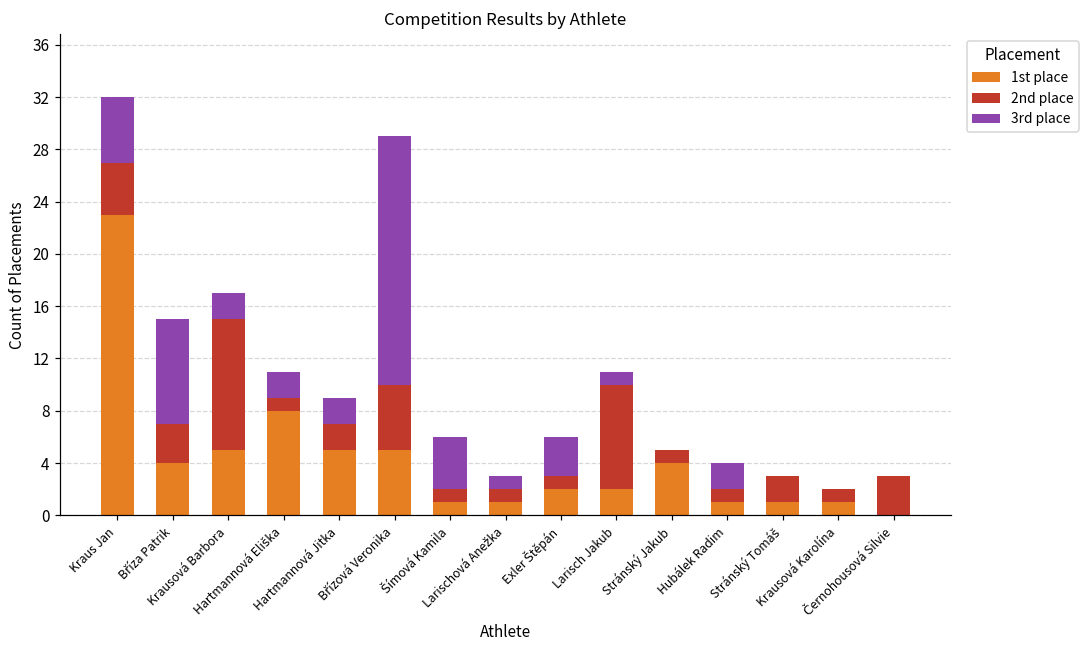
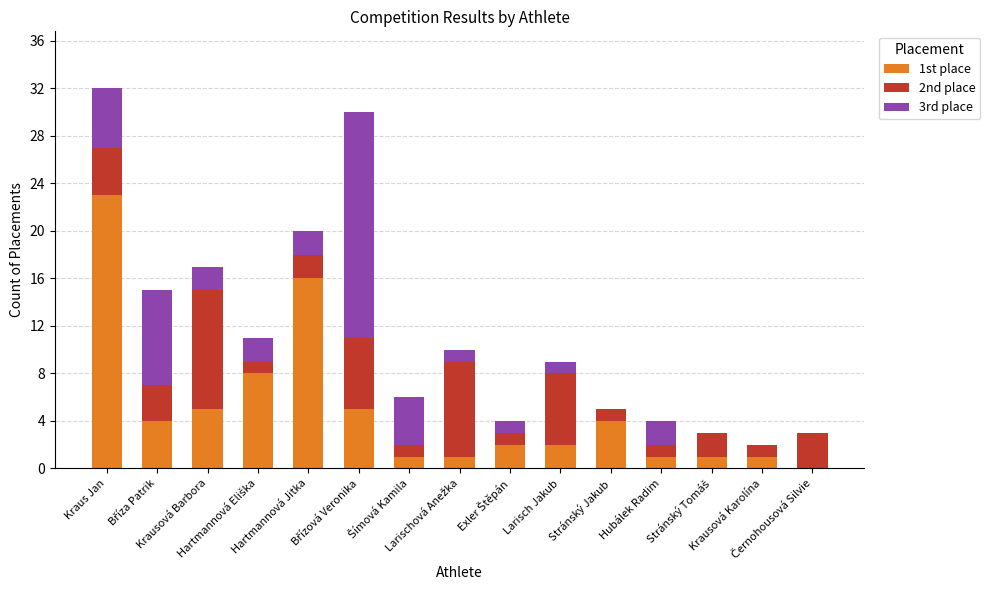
1st place, Hartmannová Jitka: 5 -> 16
2nd place, Břízová Veronika: 5 -> 6
2nd place, Larischová Anežka: 1 -> 8
3rd place, Exler Štěpán: 3 -> 1
2nd place, Larisch Jakub: 8 -> 6
